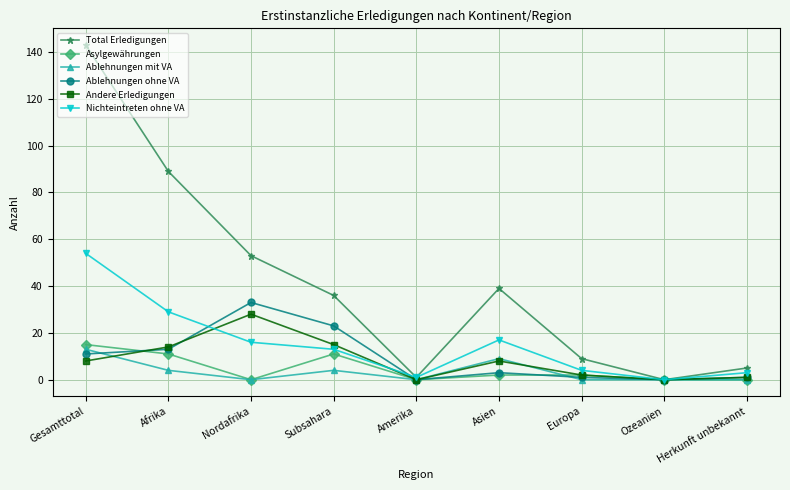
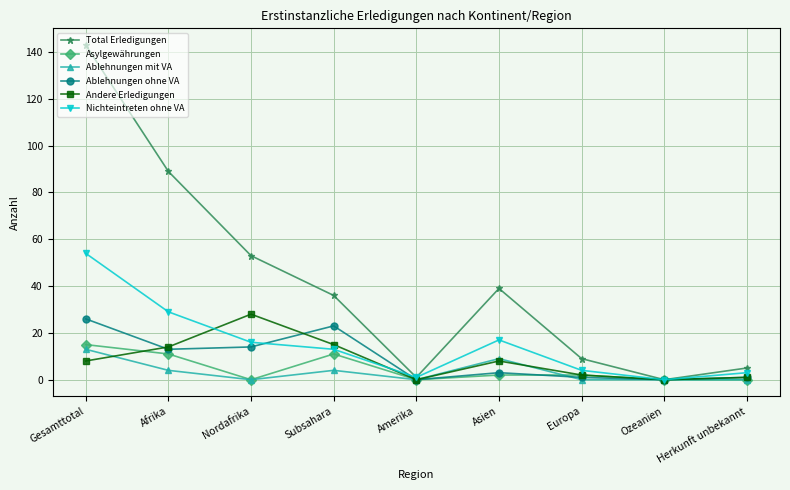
Ablehnungen ohne VA, Gesamttotal: 11 -> 26
Ablehnungen ohne VA, Nordafrika: 33 -> 14
